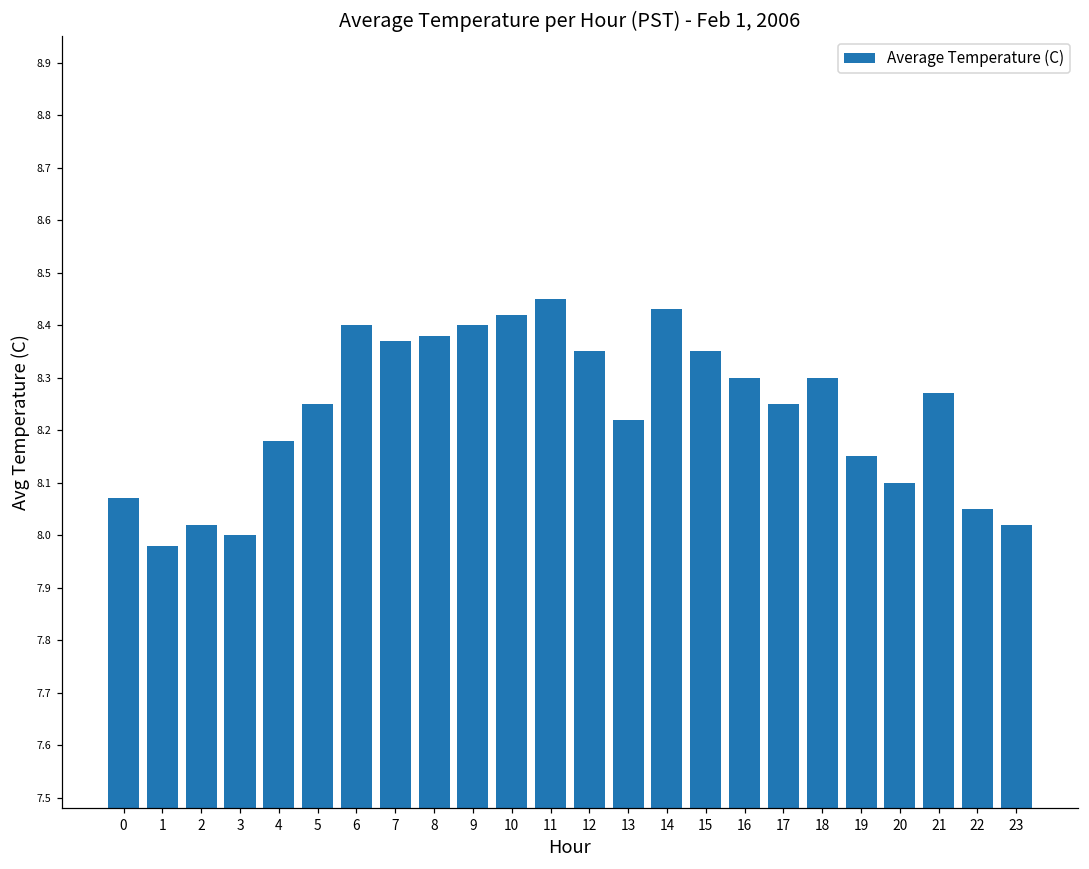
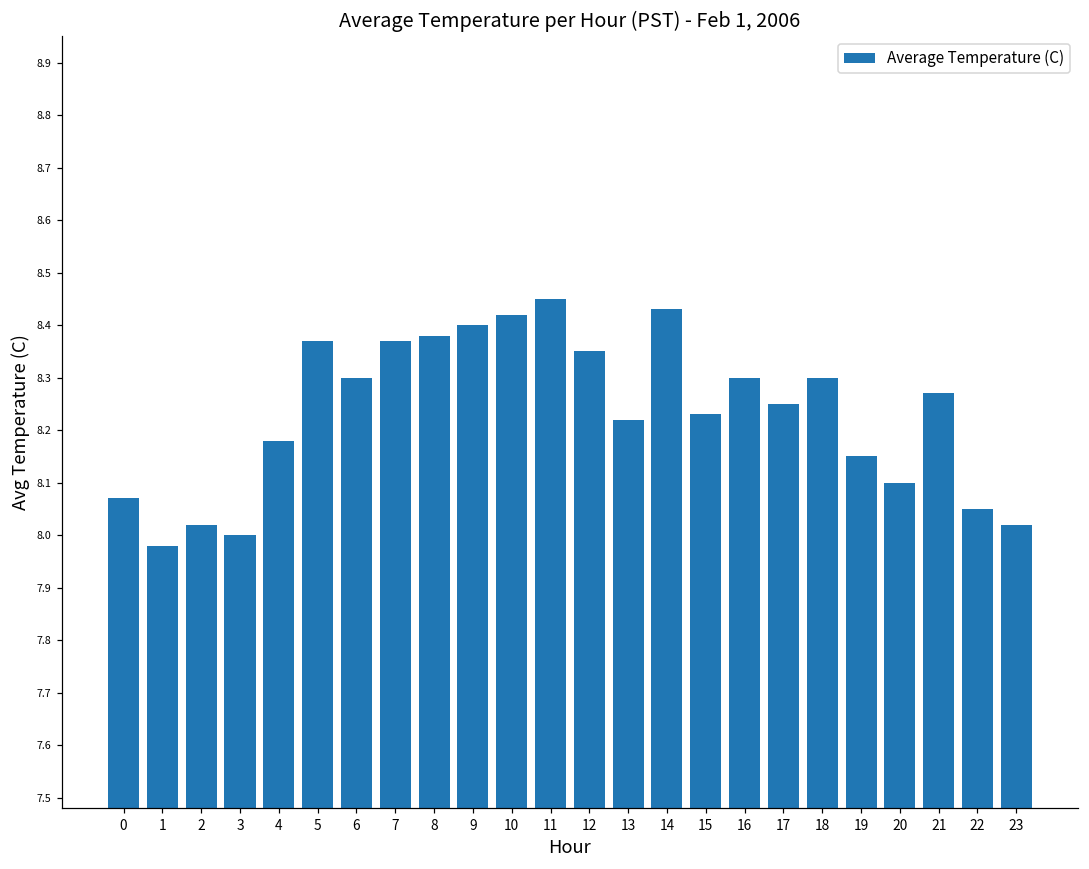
5: 8.25 -> 8.37
6: 8.4 -> 8.3
15: 8.35 -> 8.23
